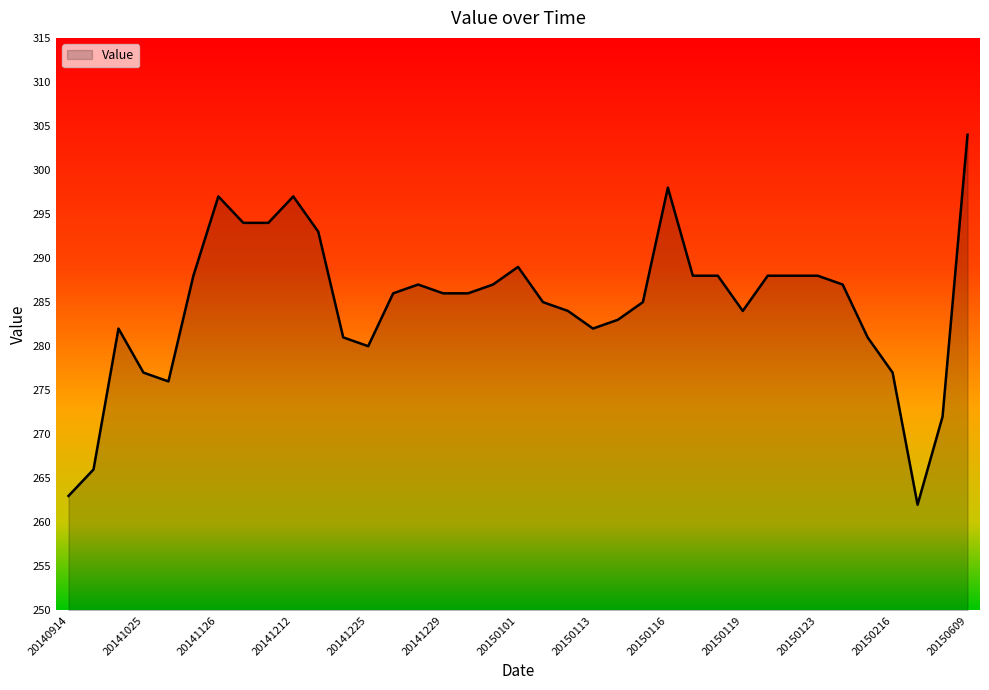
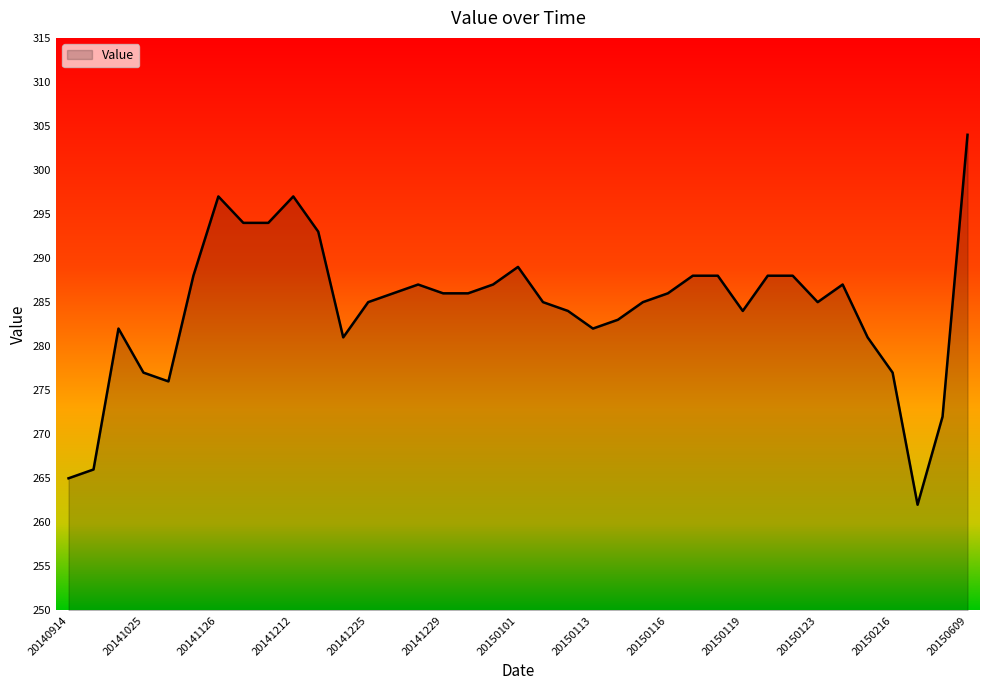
20140914: 263 -> 265
20141225: 280 -> 285
20150116: 298 -> 286
20150123: 288 -> 285
